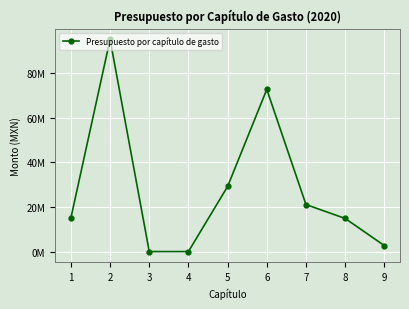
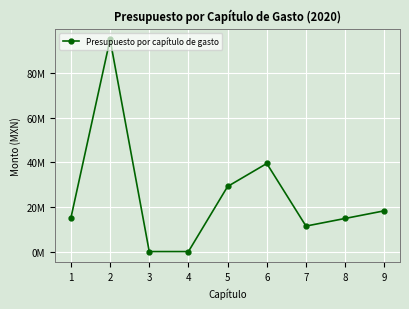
6: 73000000 -> 39000000
7: 21000000 -> 11000000
9: 3000000 -> 18000000
